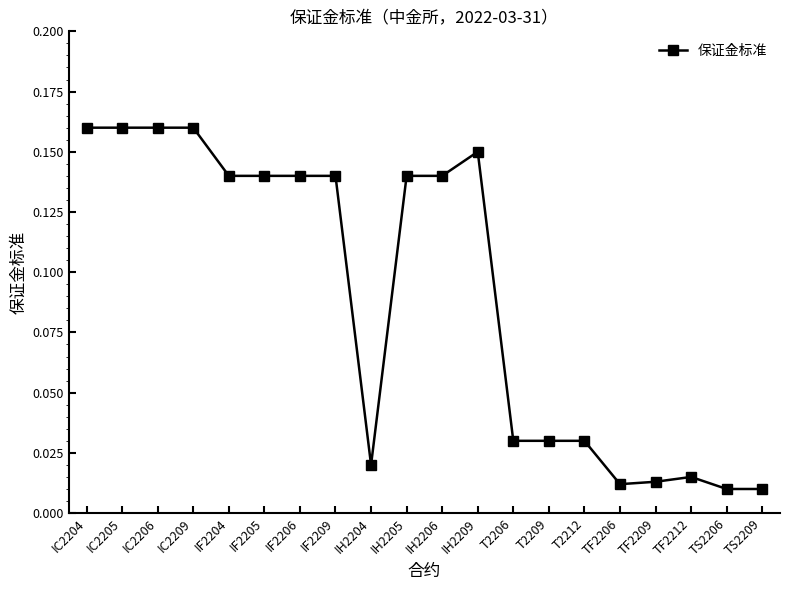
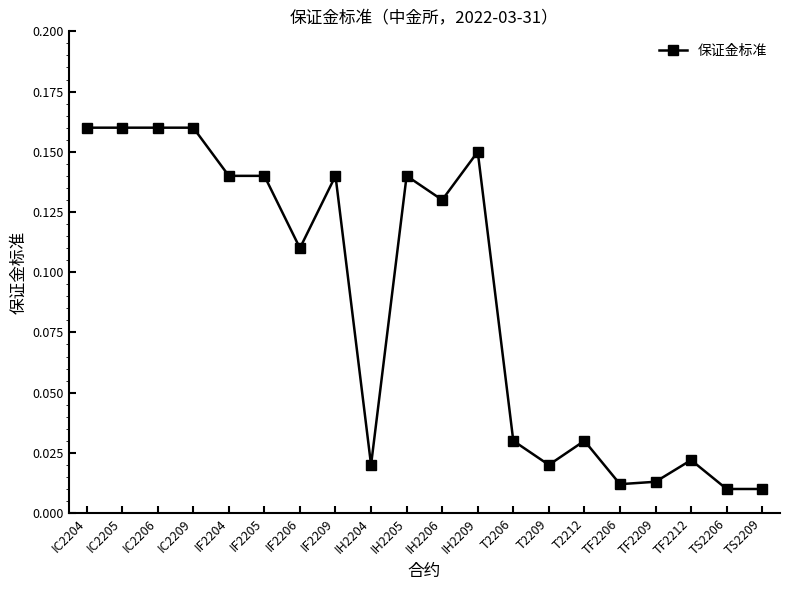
IF2206: 0.14 -> 0.11
IH2206: 0.14 -> 0.13
T2209: 0.03 -> 0.02
TF2212: 0.015 -> 0.022
